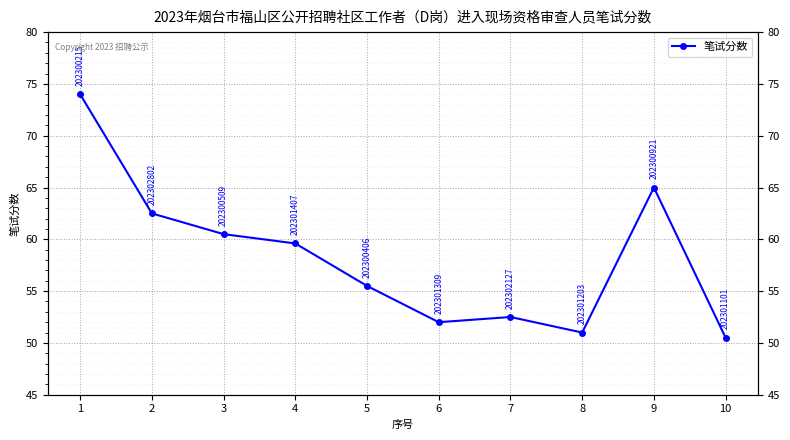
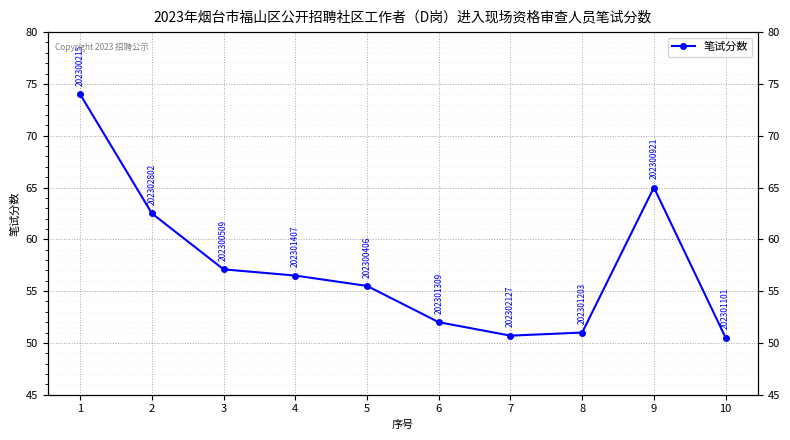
3: 60.5 -> 57.1
4: 59.6 -> 56.5
7: 52.5 -> 50.7
